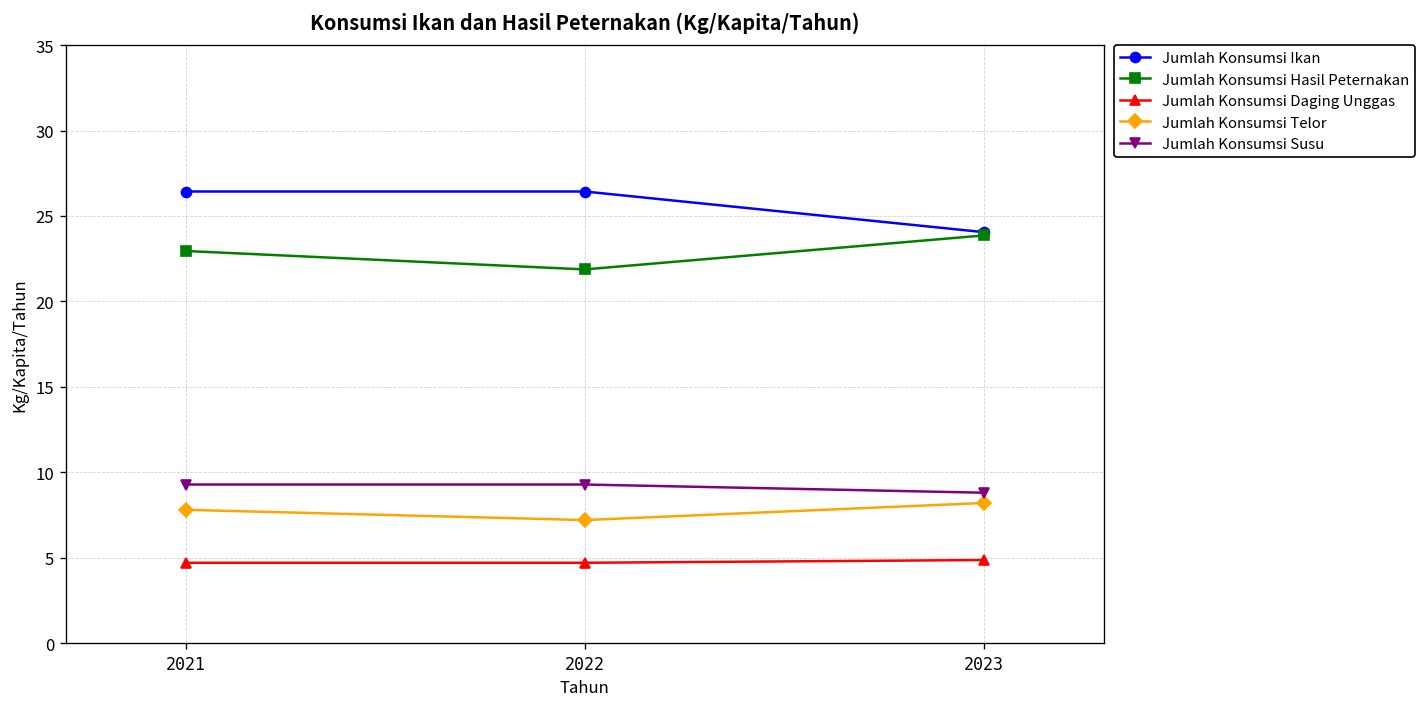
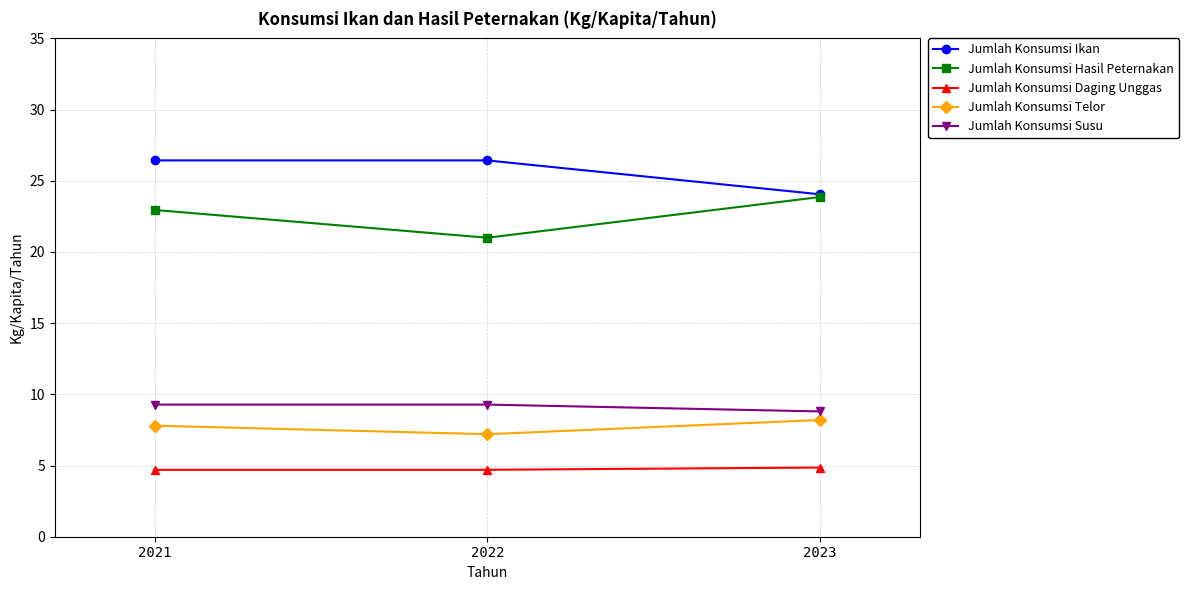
Jumlah Konsumsi Hasil Peternakan, 2022: 21.9 -> 21.0
